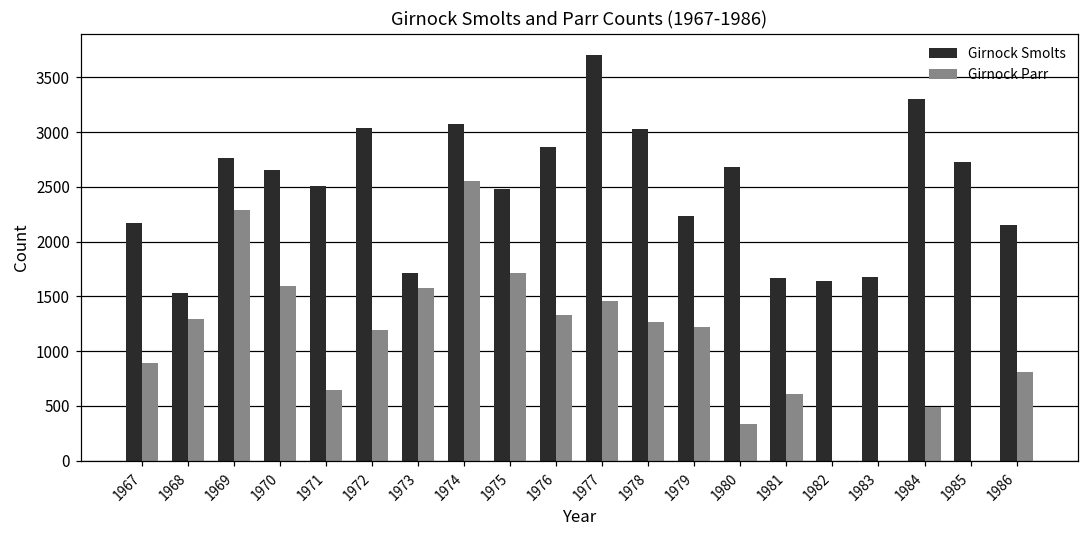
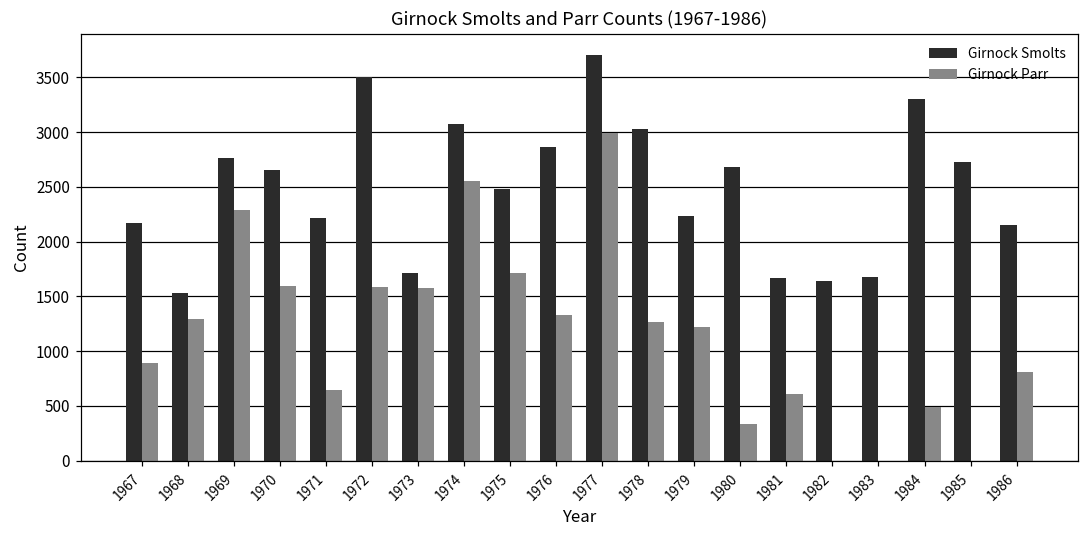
Girnock Smolts, 1971: 2500 -> 2200
Girnock Smolts, 1972: 3000 -> 3500
Girnock Parr, 1972: 1200 -> 1600
Girnock Parr, 1977: 1500 -> 3000
